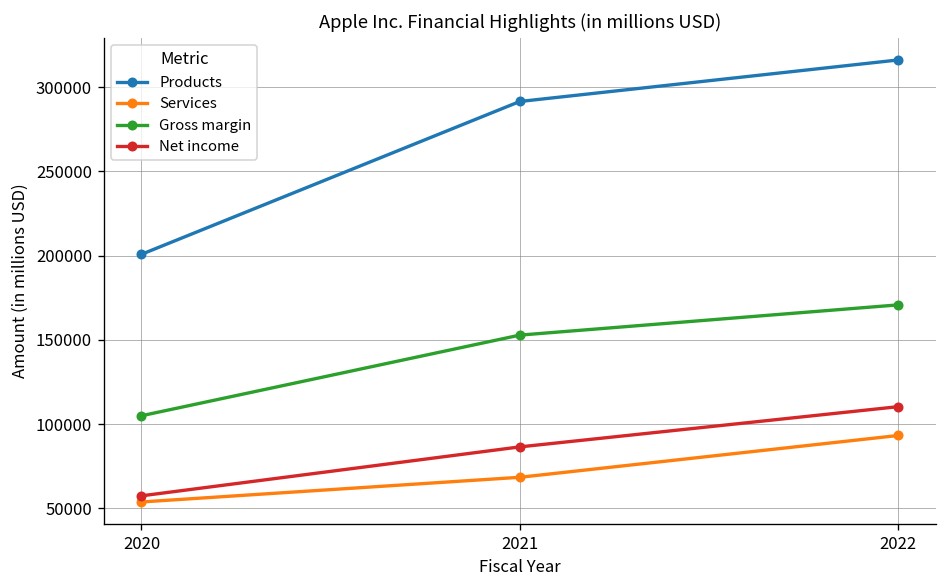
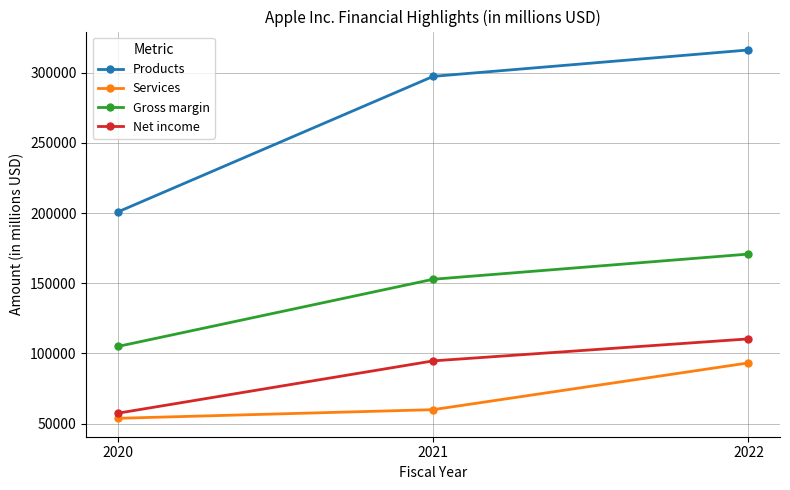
Products, 2021: 292000 -> 297000
Services, 2021: 68000 -> 60000
Net income, 2021: 86000 -> 95000
